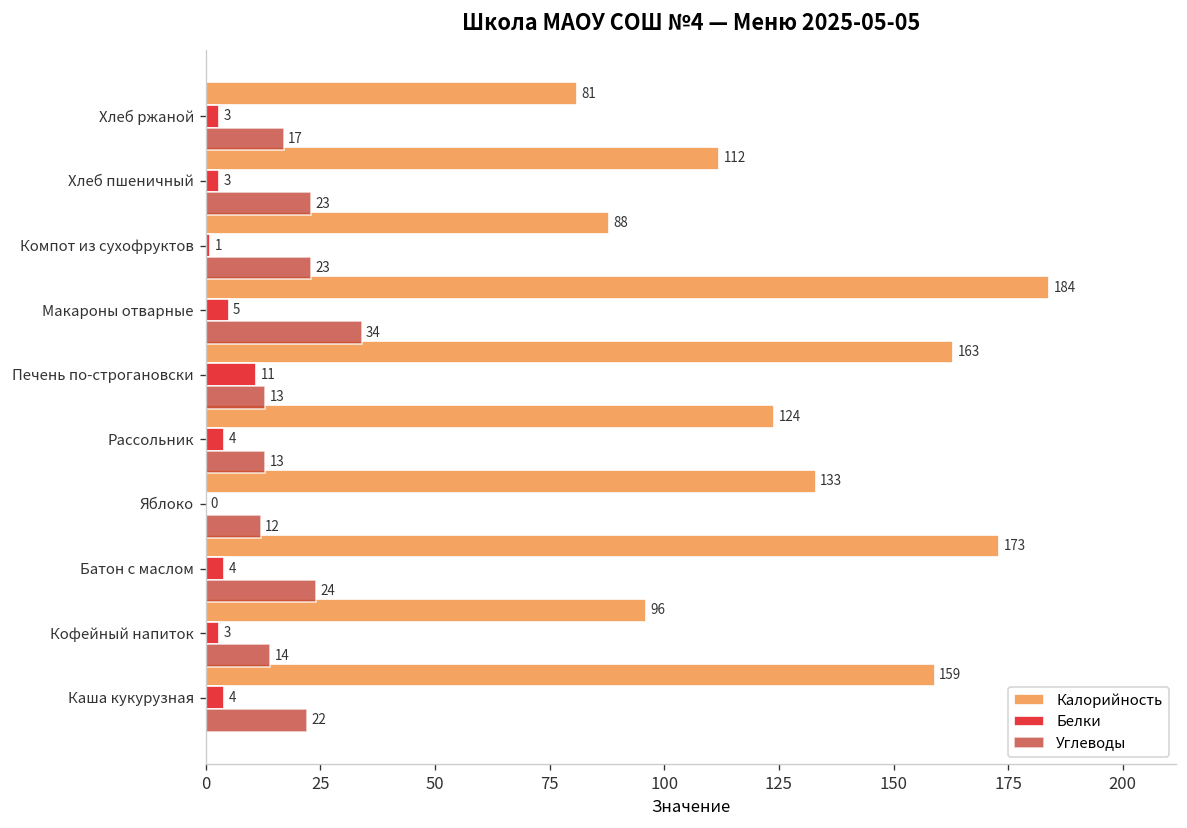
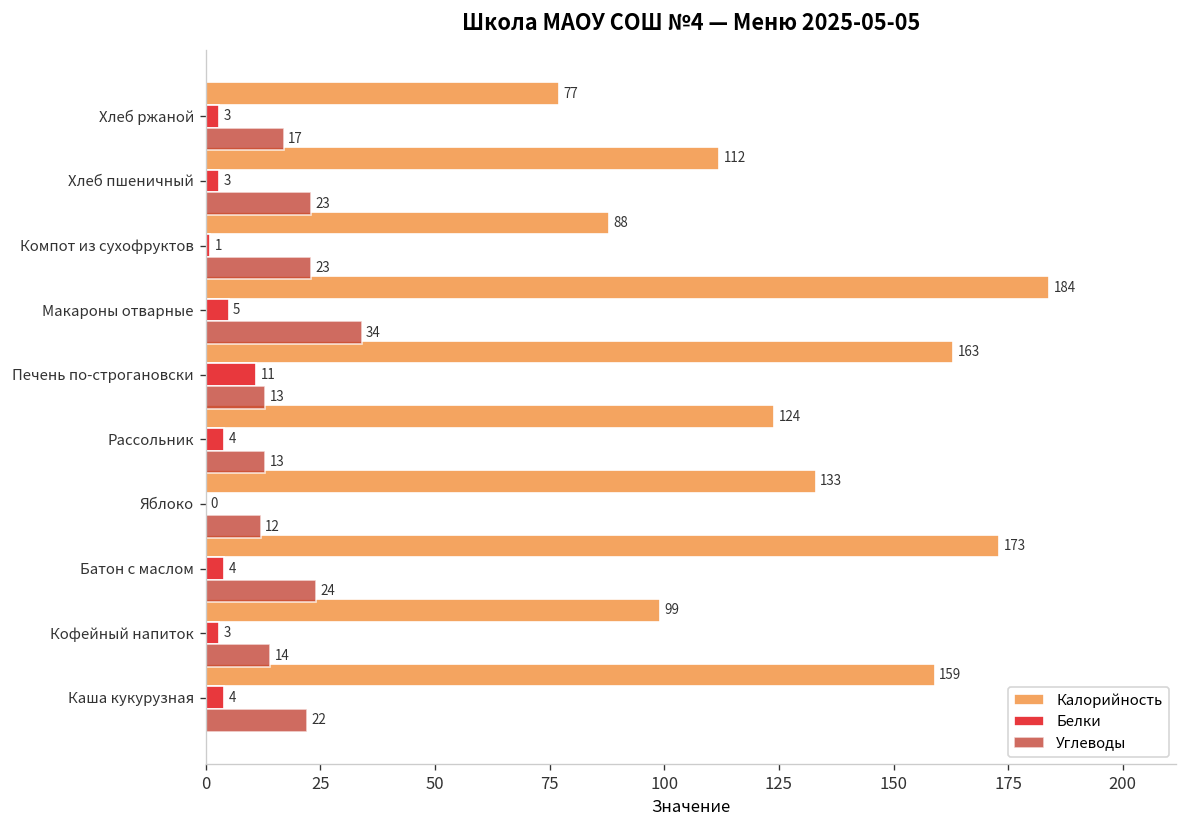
Калорийность, Хлеб ржаной: 81 -> 77
Калорийность, Кофейный напиток: 96 -> 99
